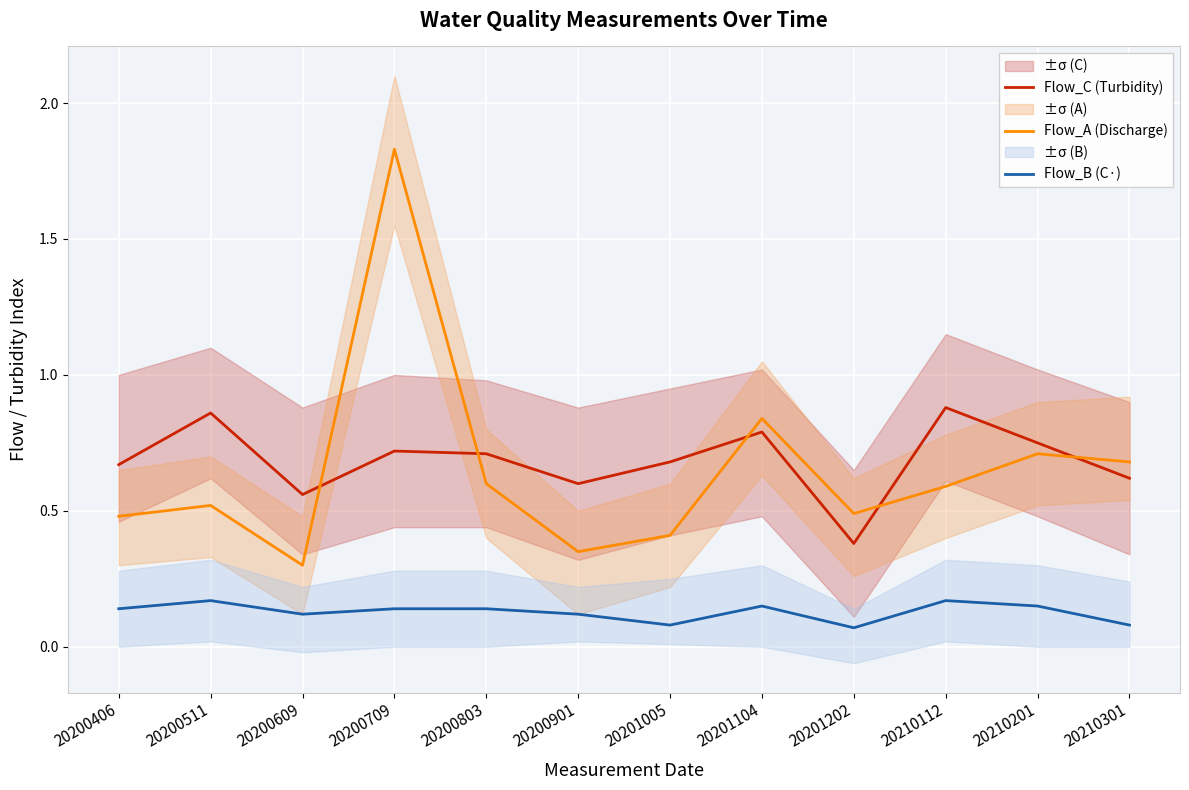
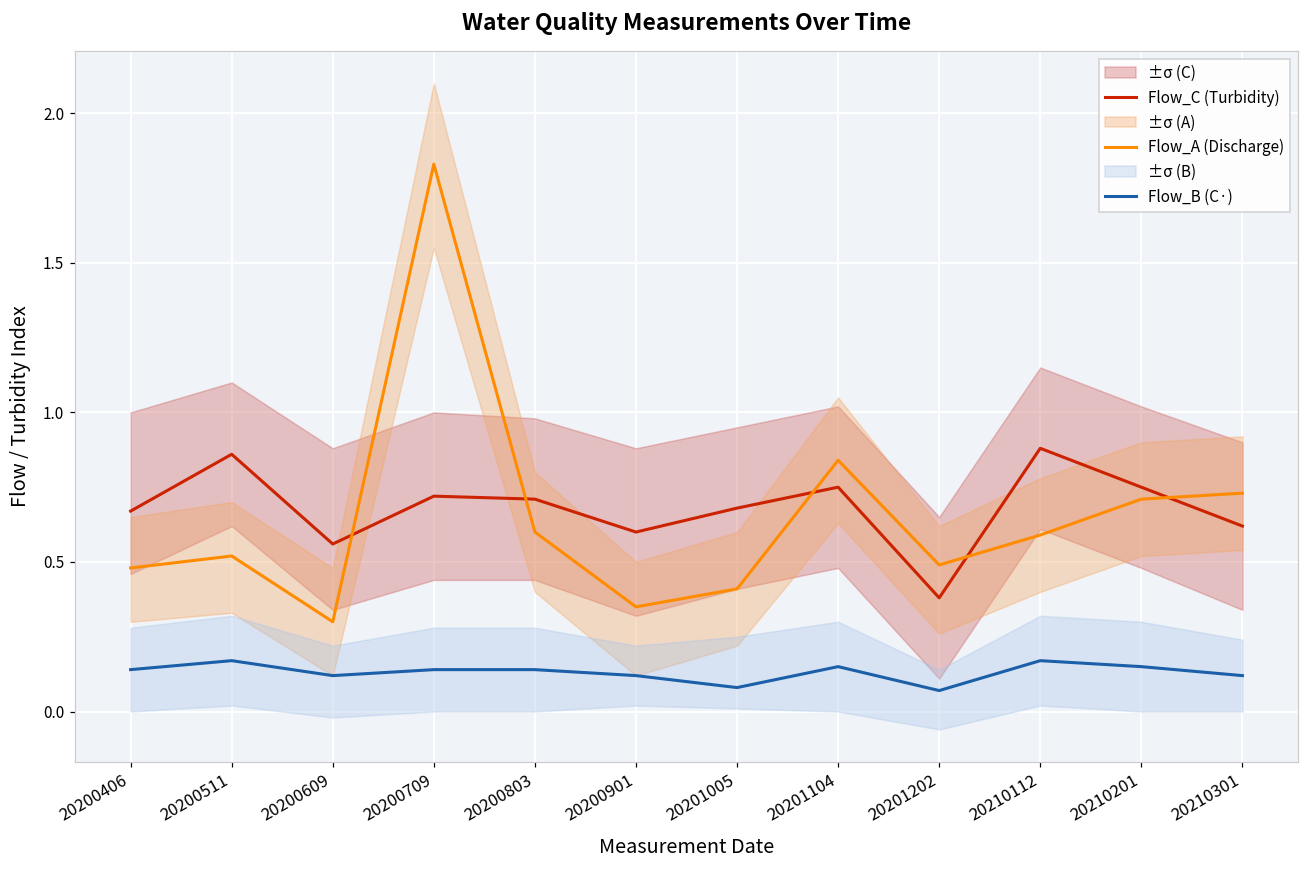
Flow_C (Turbidity), 20201104: 0.79 -> 0.75
Flow_A (Discharge), 20210301: 0.68 -> 0.73
Flow_B (C·), 20210301: 0.08 -> 0.12
